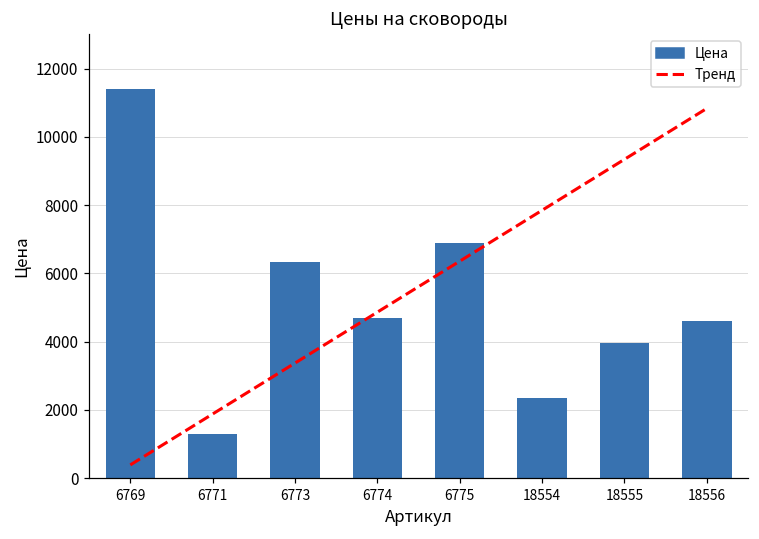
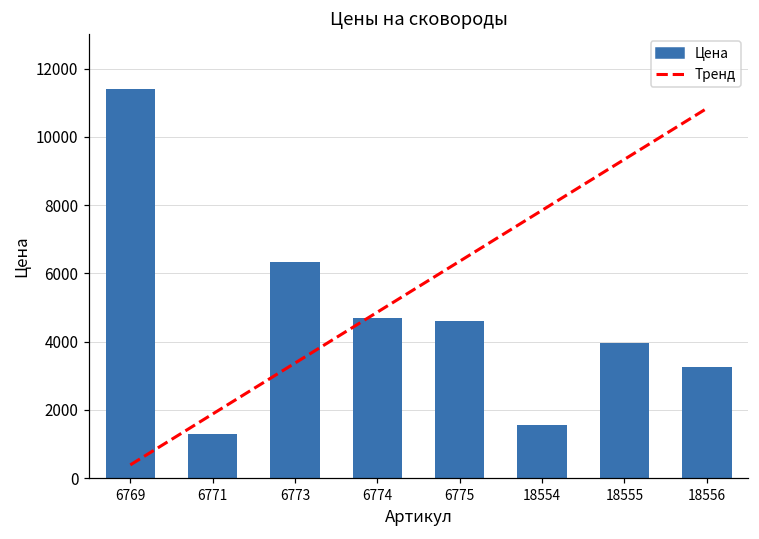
Цена, 6775: 6900 -> 4600
Цена, 18554: 2400 -> 1600
Цена, 18556: 4600 -> 3300
